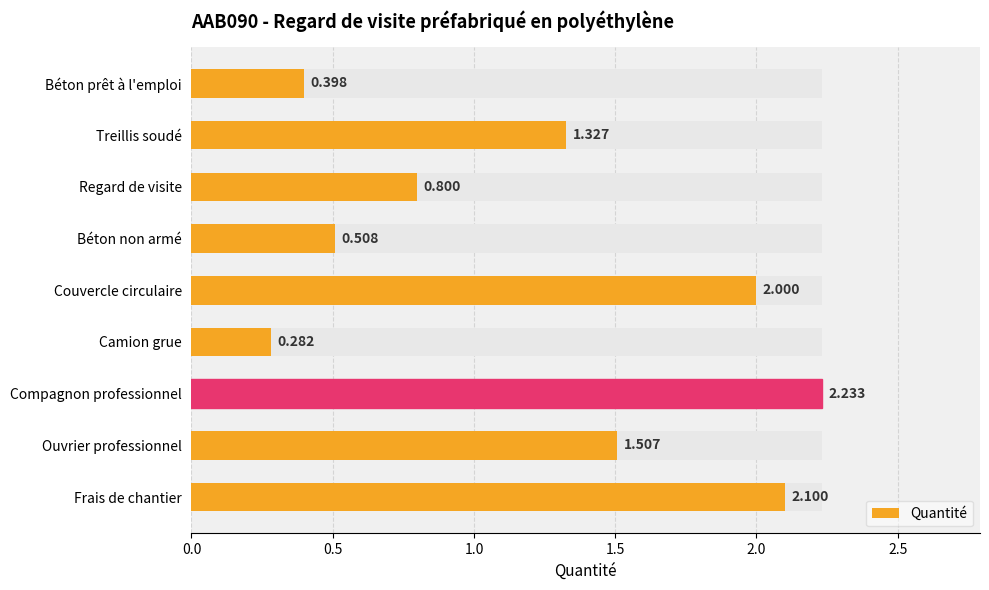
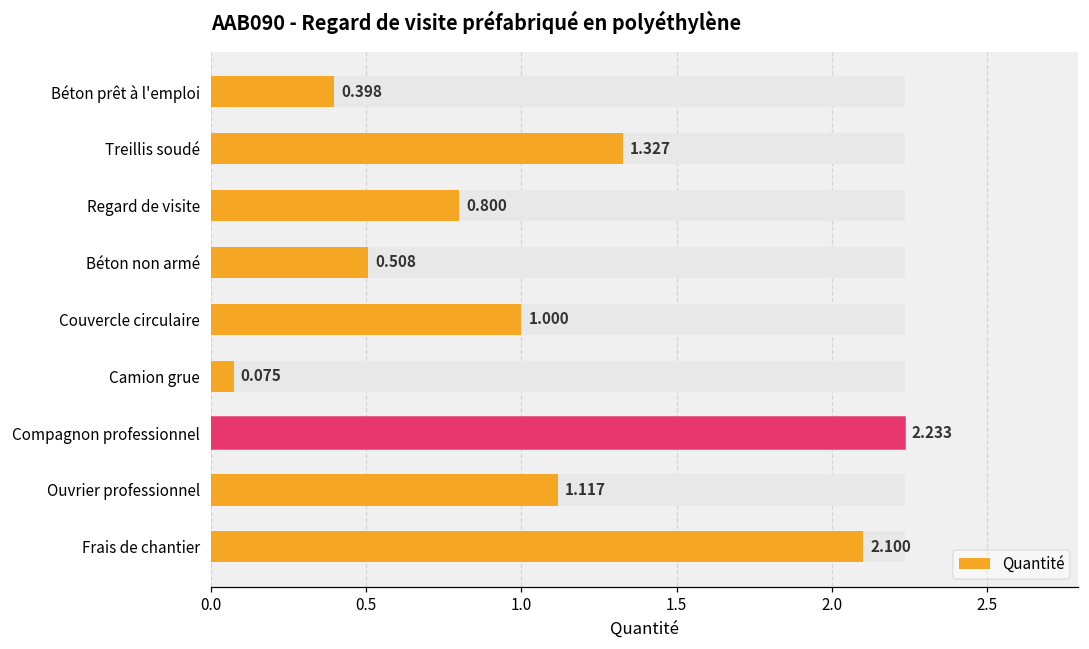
Quantité, Couvercle circulaire: 2.000 -> 1.000
Quantité, Camion grue: 0.282 -> 0.075
Quantité, Ouvrier professionnel: 1.507 -> 1.117
